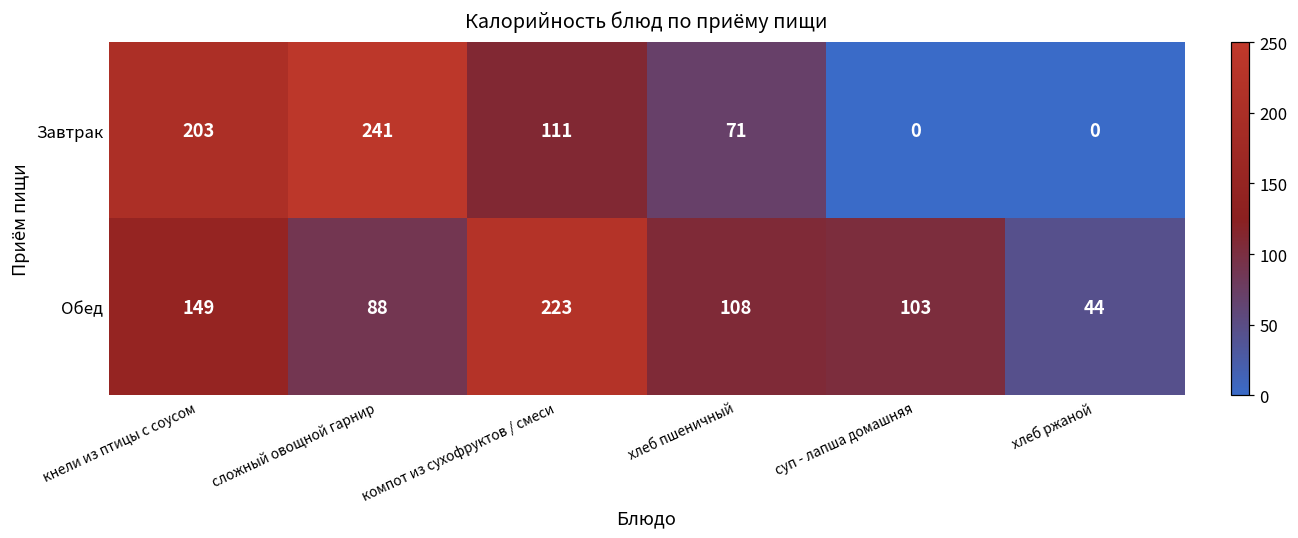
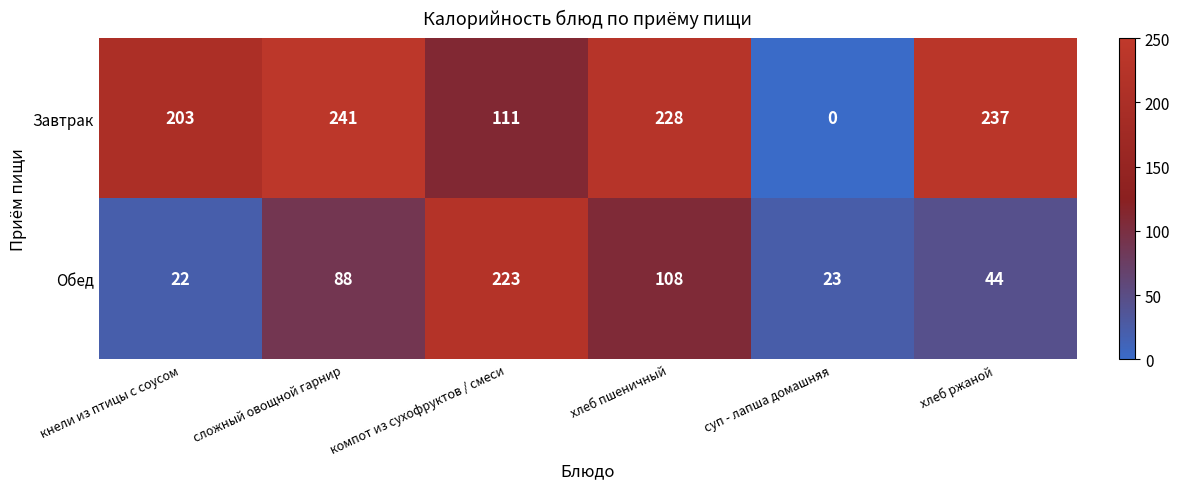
Завтрак, хлеб пшеничный: 71 -> 228
Завтрак, хлеб ржаной: 0 -> 237
Обед, кнели из птицы с соусом: 149 -> 22
Обед, суп - лапша домашняя: 103 -> 23
